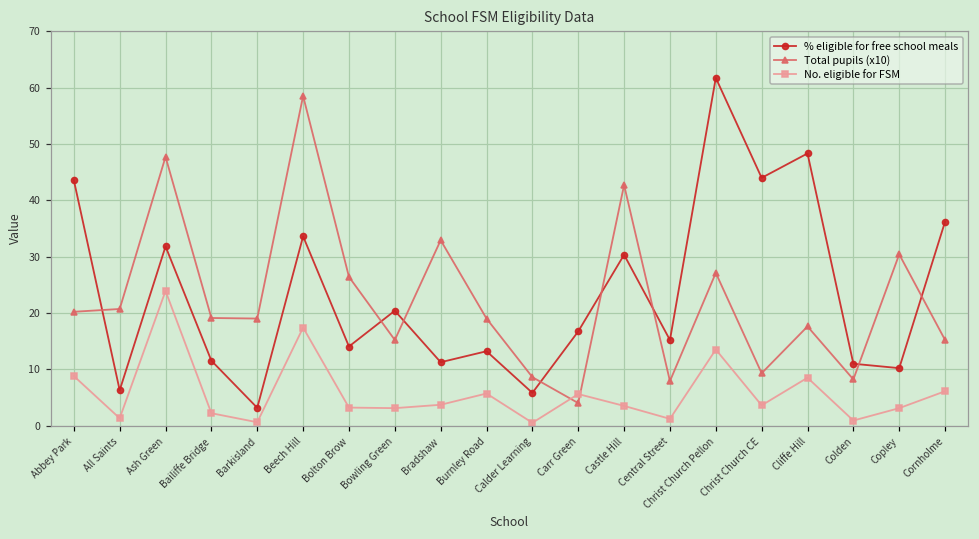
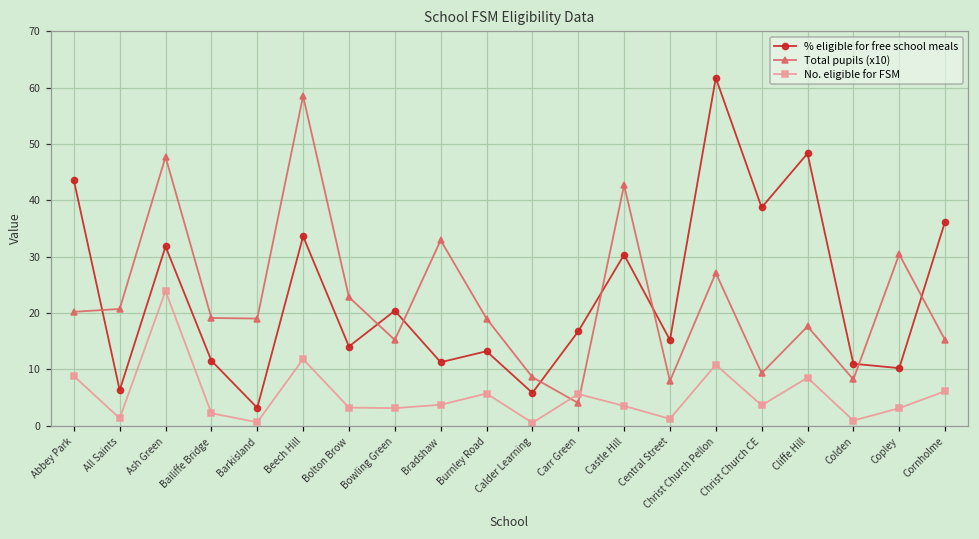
No. eligible for FSM, Beech Hill: 17 -> 12
Total pupils (x10), Bolton Brow: 26 -> 23
No. eligible for FSM, Christ Church Pellon: 14 -> 11
% eligible for free school meals, Christ Church CE: 44 -> 39
